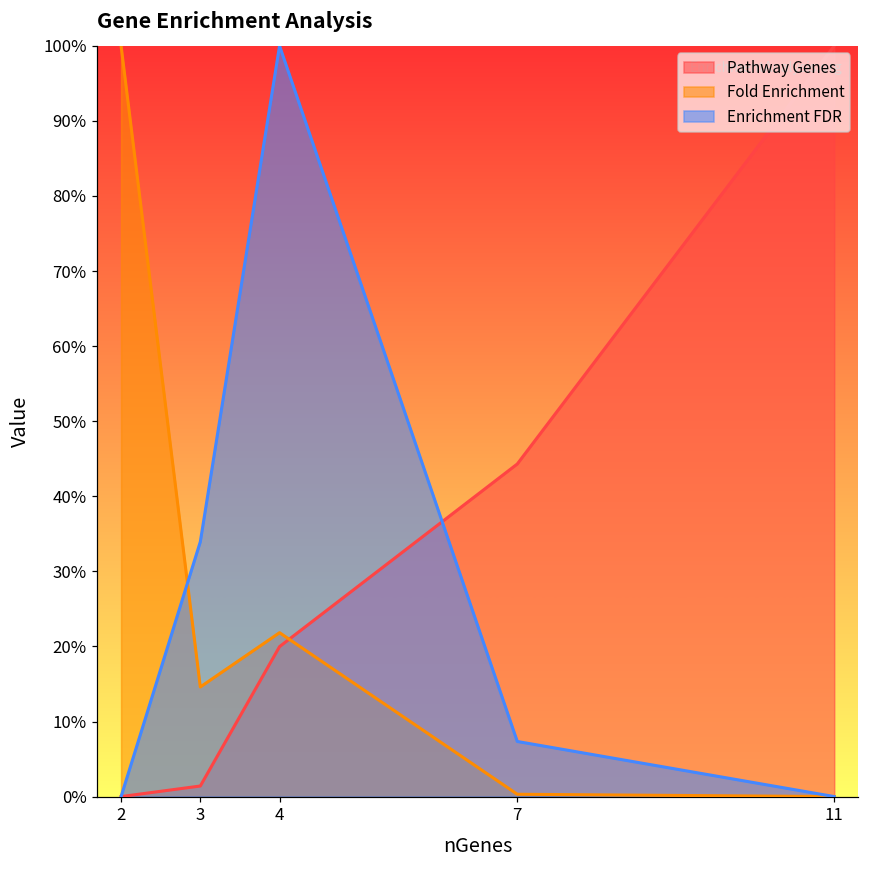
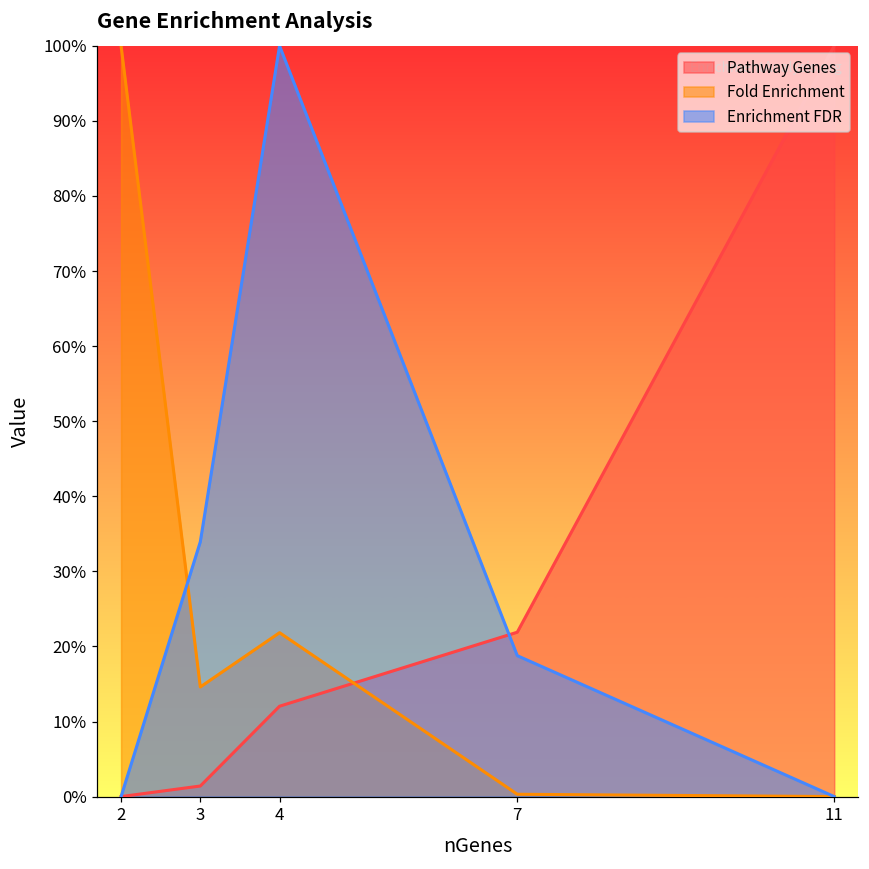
Pathway Genes, 4: 20% -> 12%
Pathway Genes, 7: 44% -> 22%
Enrichment FDR, 7: 7% -> 19%
